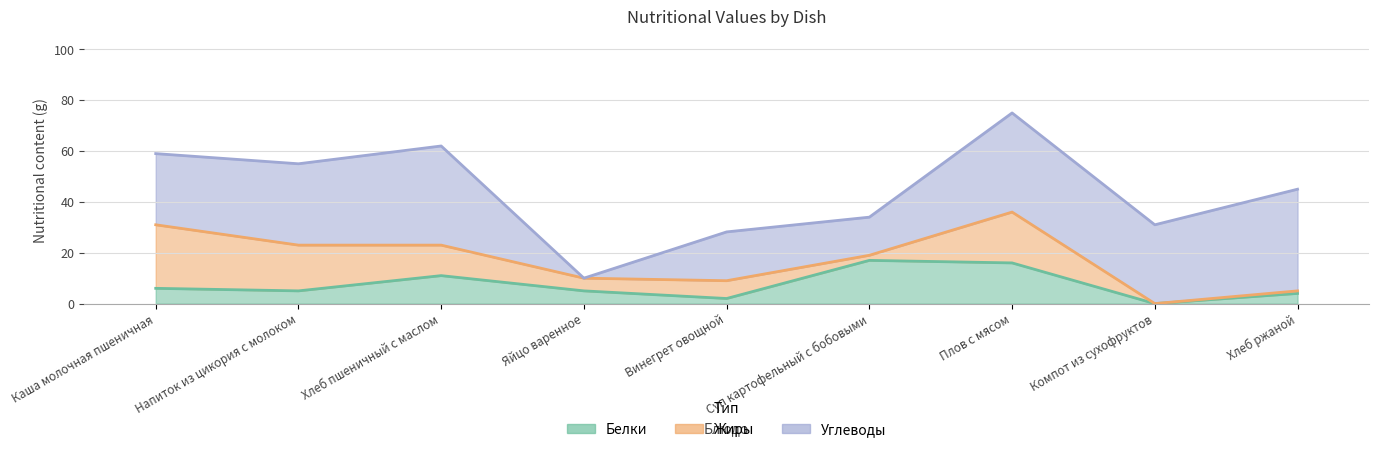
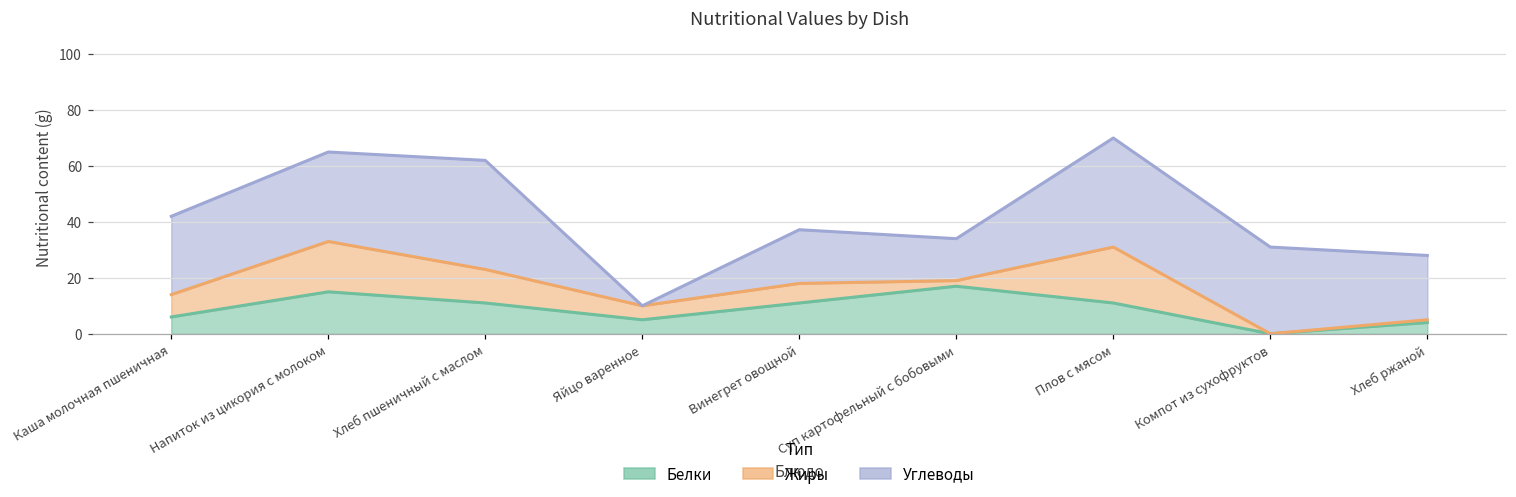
Жиры, Каша молочная пшеничная: 25 -> 8
Белки, Напиток из цикория с молоком: 5 -> 15
Белки, Винегрет овощной: 2 -> 11
Белки, Плов с мясом: 16 -> 11
Углеводы, Хлеб ржаной: 40 -> 23
